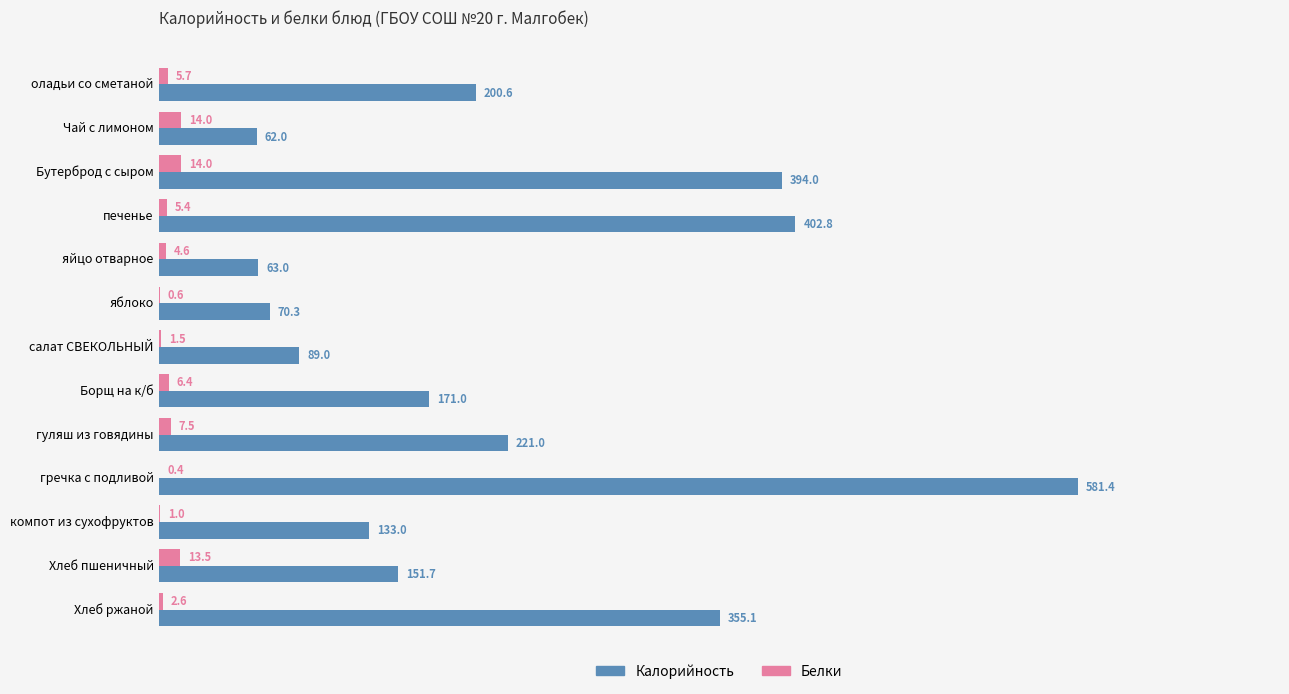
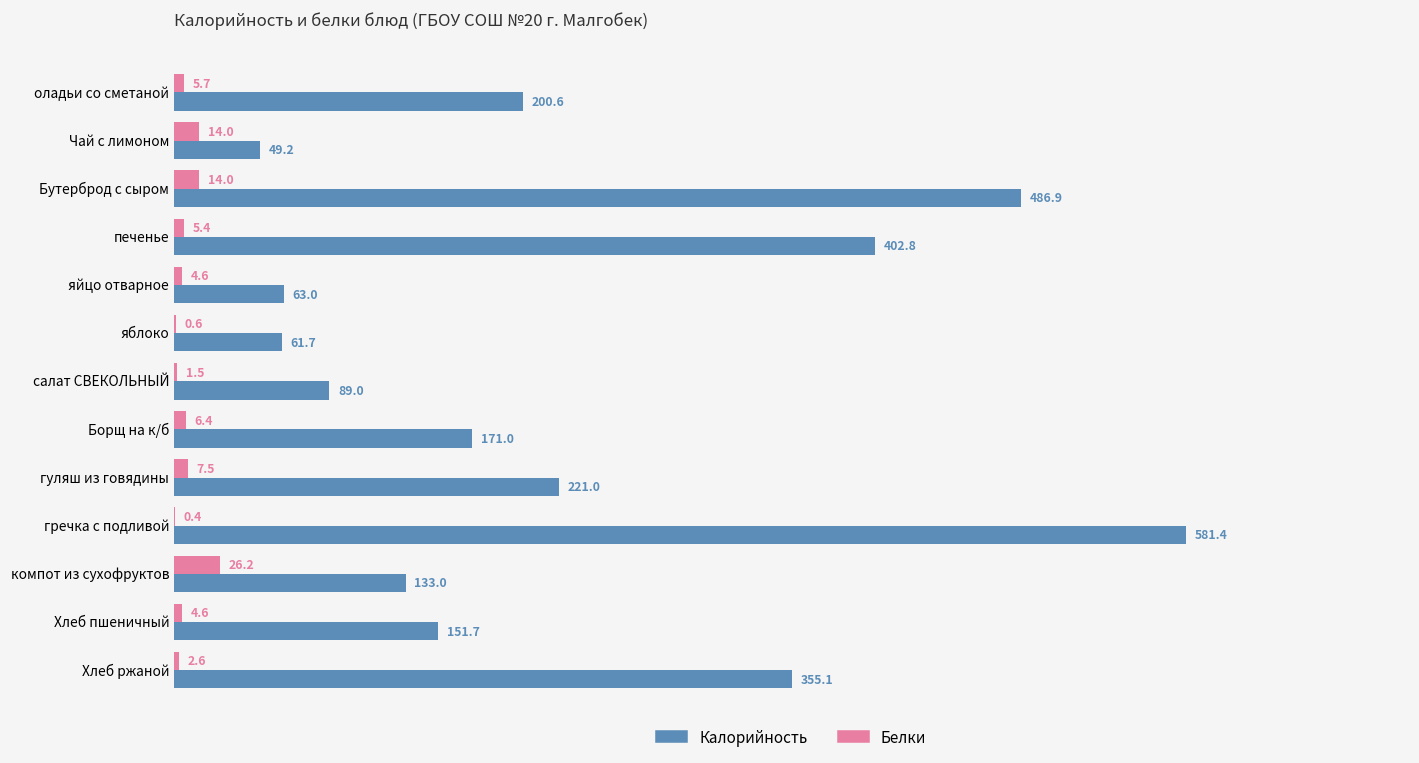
Калорийность, Чай с лимоном: 62.0 -> 49.2
Калорийность, Бутерброд с сыром: 394.0 -> 486.9
Калорийность, яблоко: 70.3 -> 61.7
Белки, компот из сухофруктов: 1.0 -> 26.2
Белки, Хлеб пшеничный: 13.5 -> 4.6
